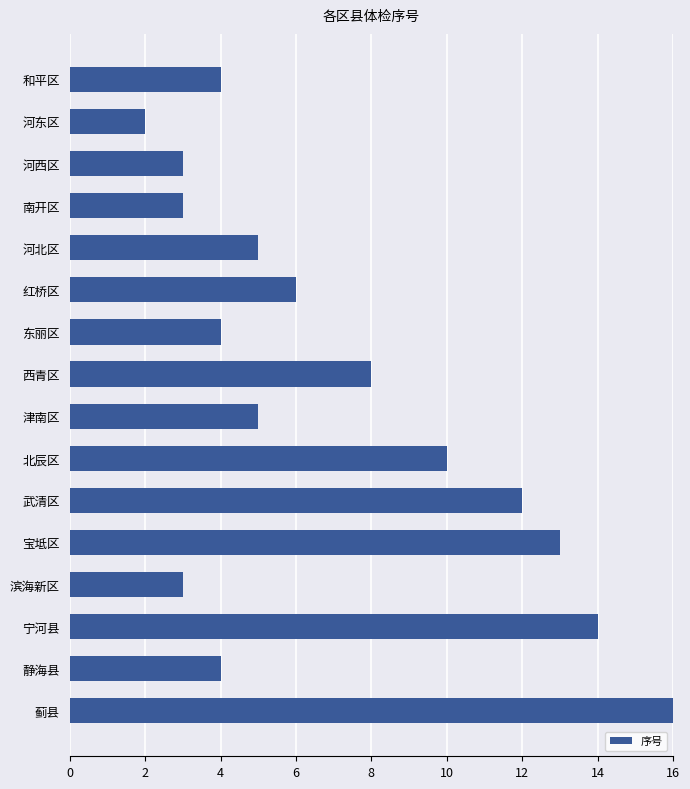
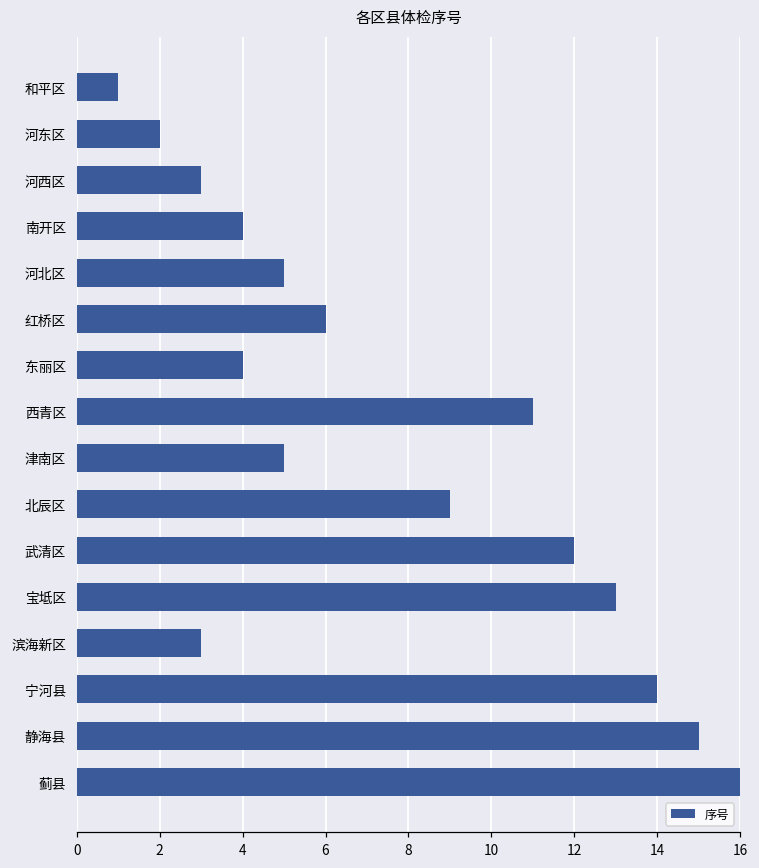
和平区: 4 -> 1
南开区: 3 -> 4
西青区: 8 -> 11
北辰区: 10 -> 9
静海县: 4 -> 15
